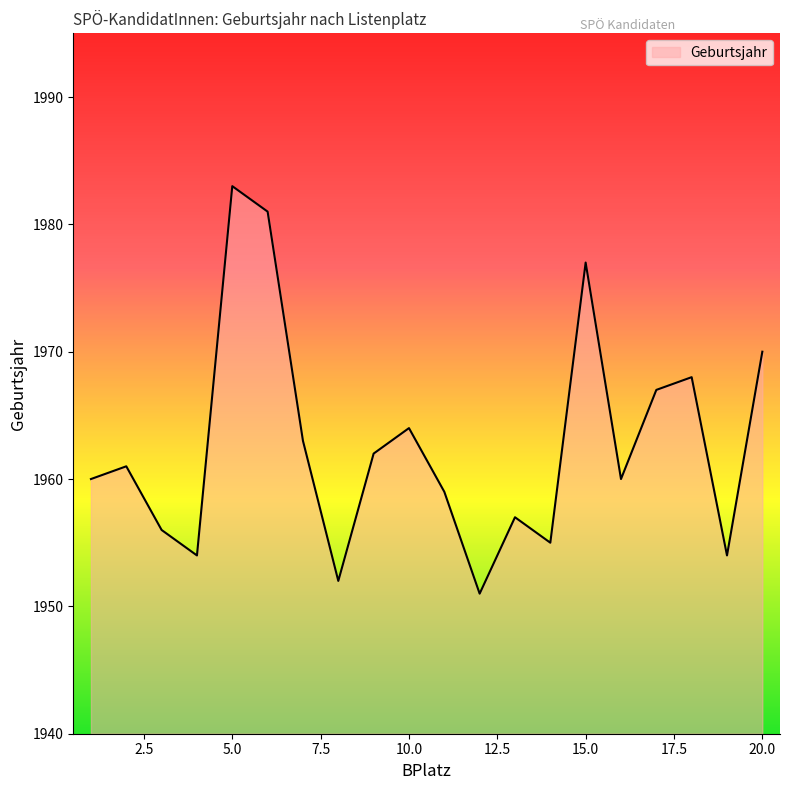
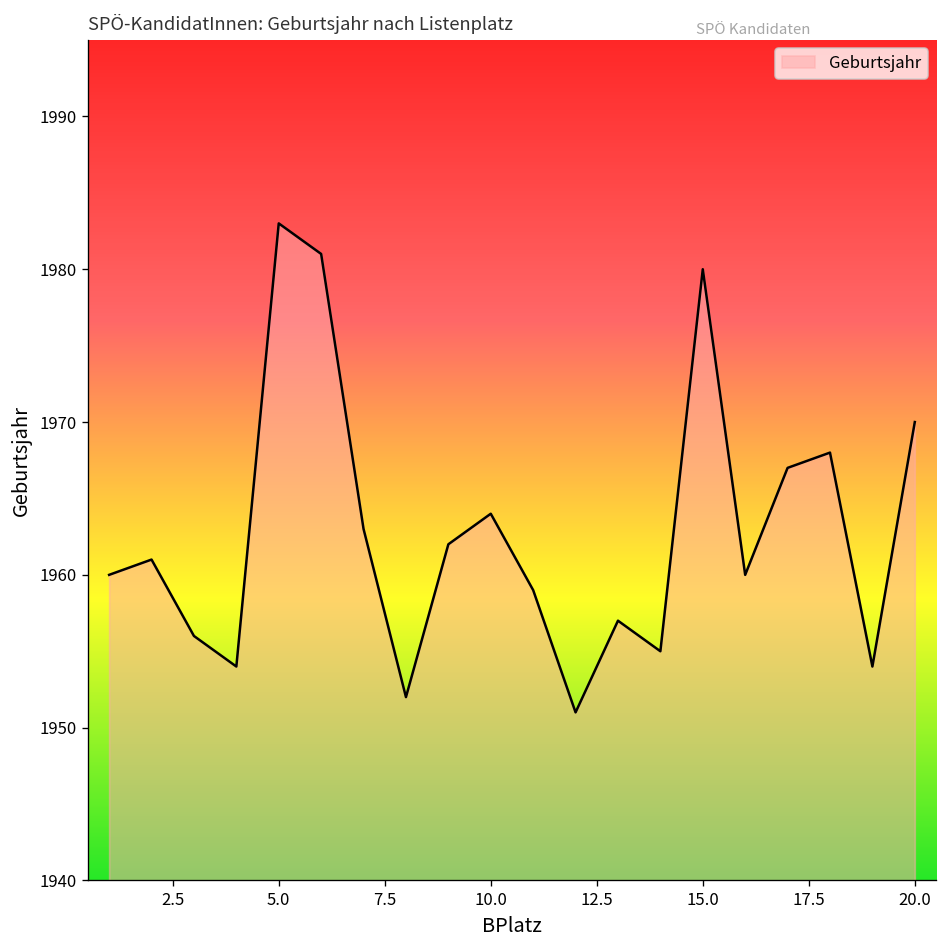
15.0: 1977 -> 1980
